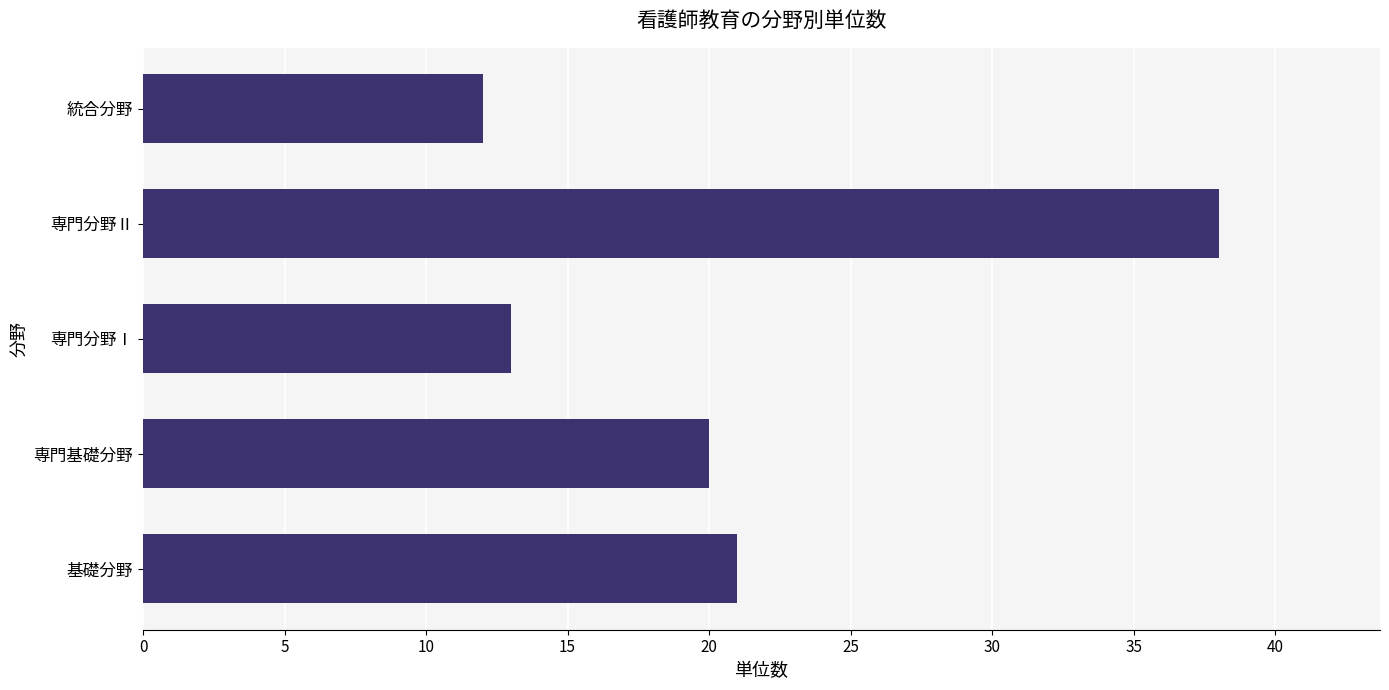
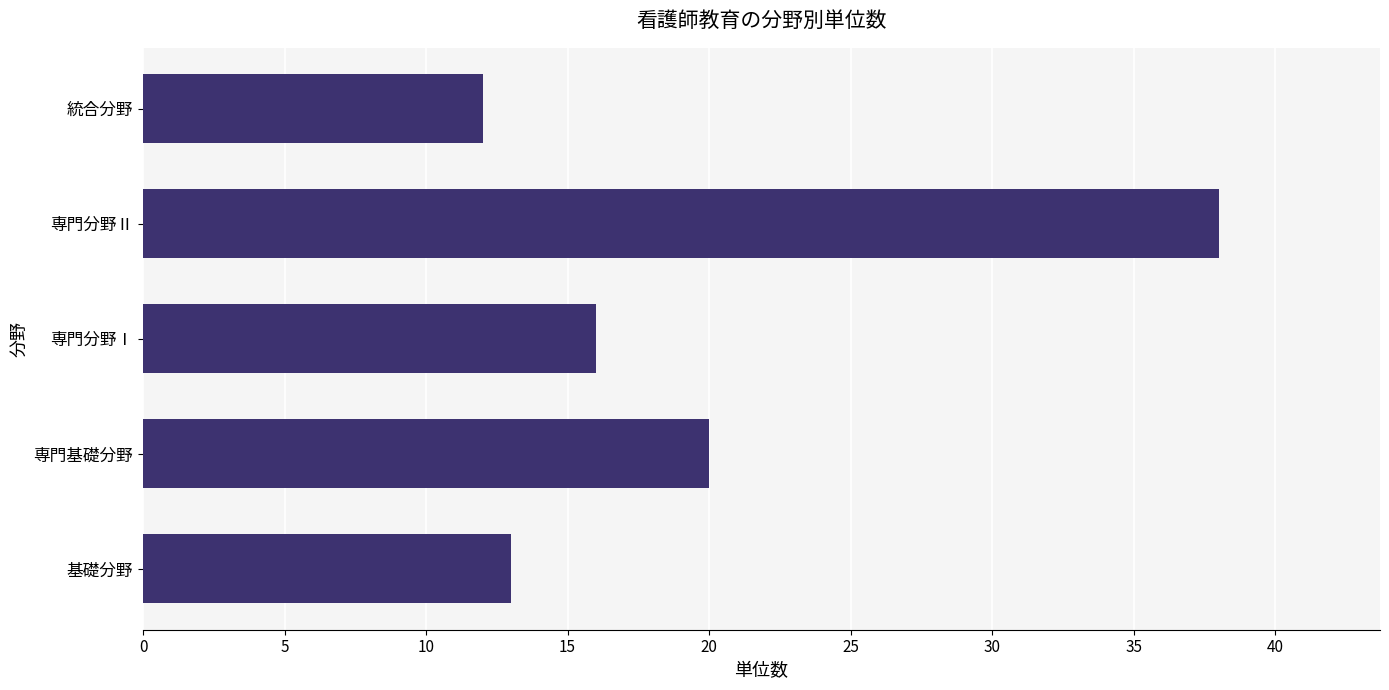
専門分野Ⅰ: 13 -> 16
基礎分野: 21 -> 13
